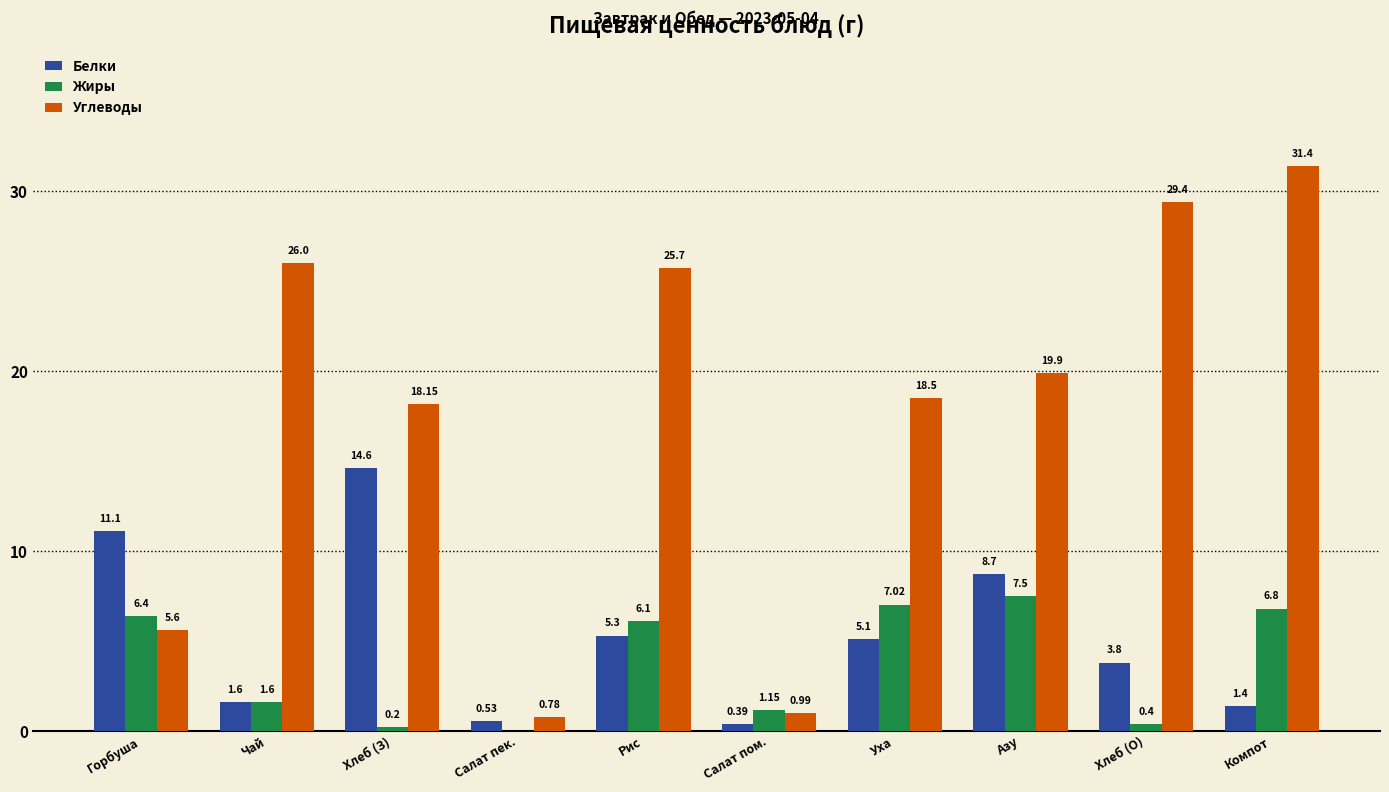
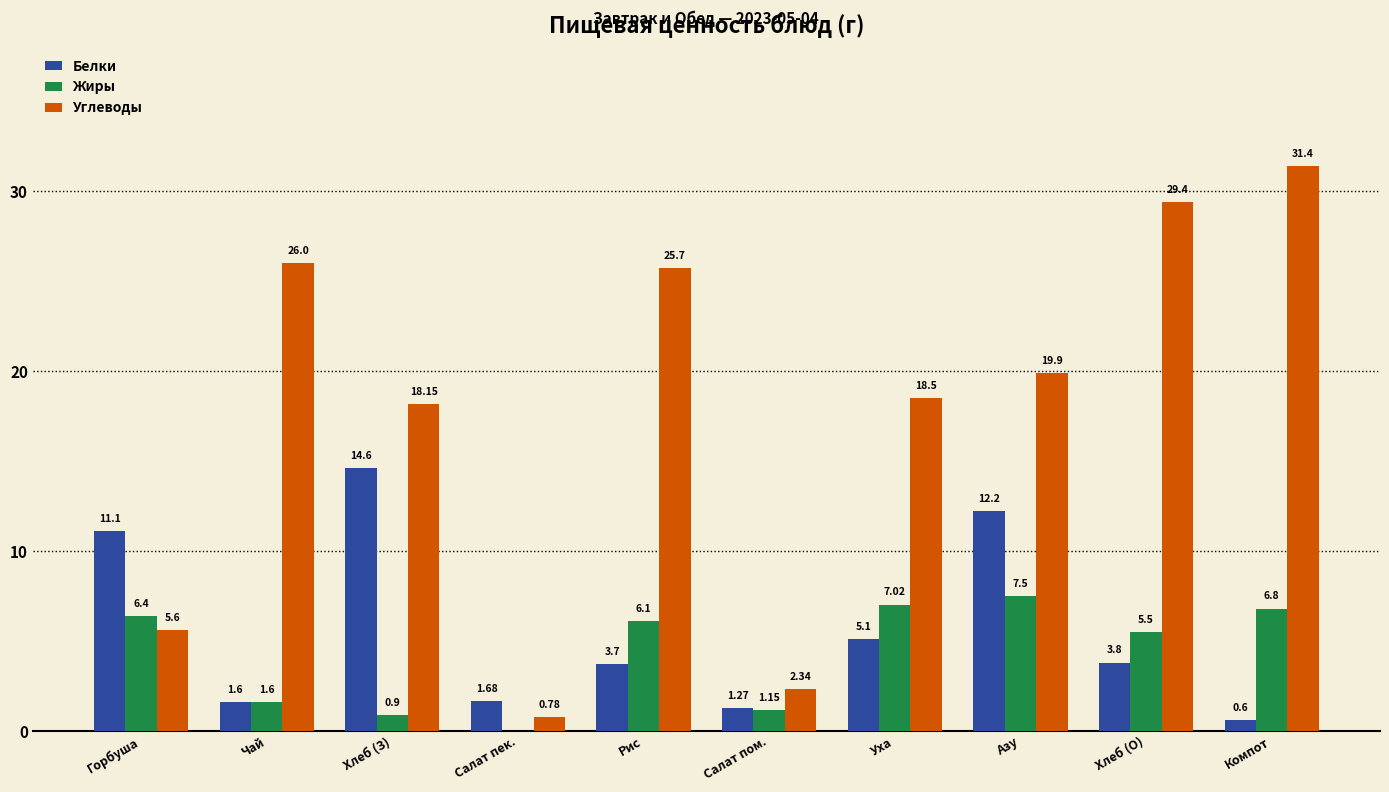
Жиры, Хлеб (З): 0.2 -> 0.9
Белки, Салат пек.: 0.53 -> 1.68
Белки, Рис: 5.3 -> 3.7
Белки, Салат пом.: 0.39 -> 1.27
Углеводы, Салат пом.: 0.99 -> 2.34
Белки, Азу: 8.7 -> 12.2
Жиры, Хлеб (О): 0.4 -> 5.5
Белки, Компот: 1.4 -> 0.6
